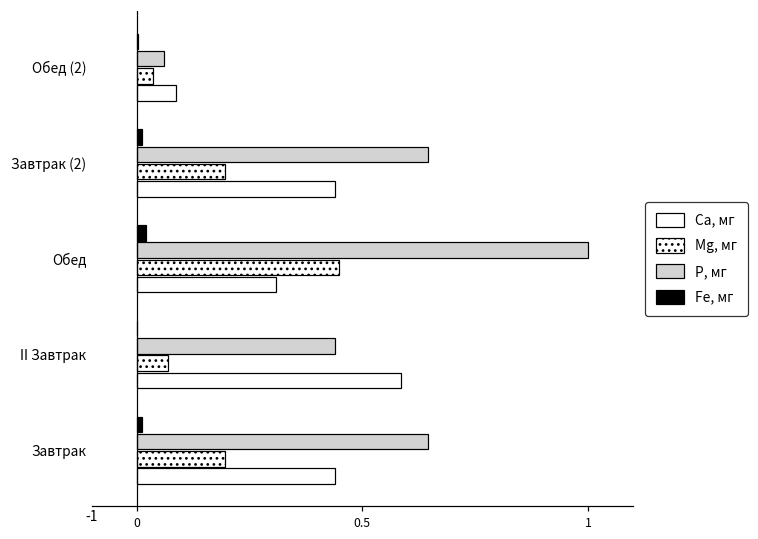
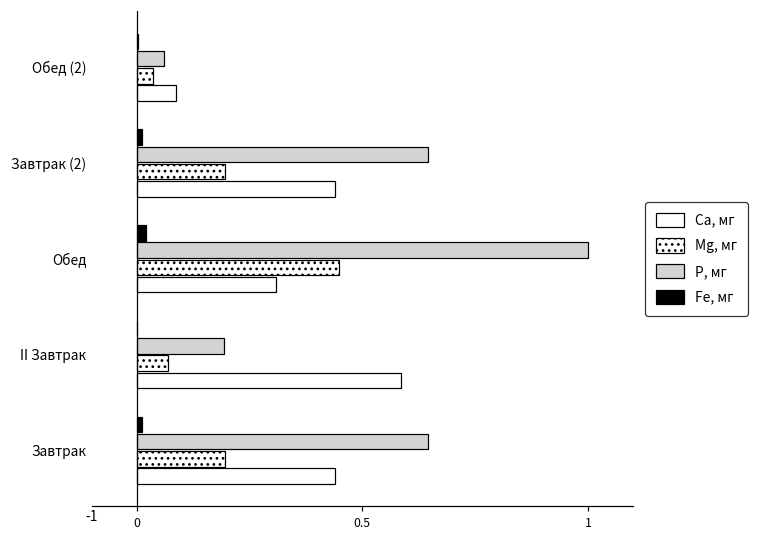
Р, мг, II Завтрак: 0.44 -> 0.19
